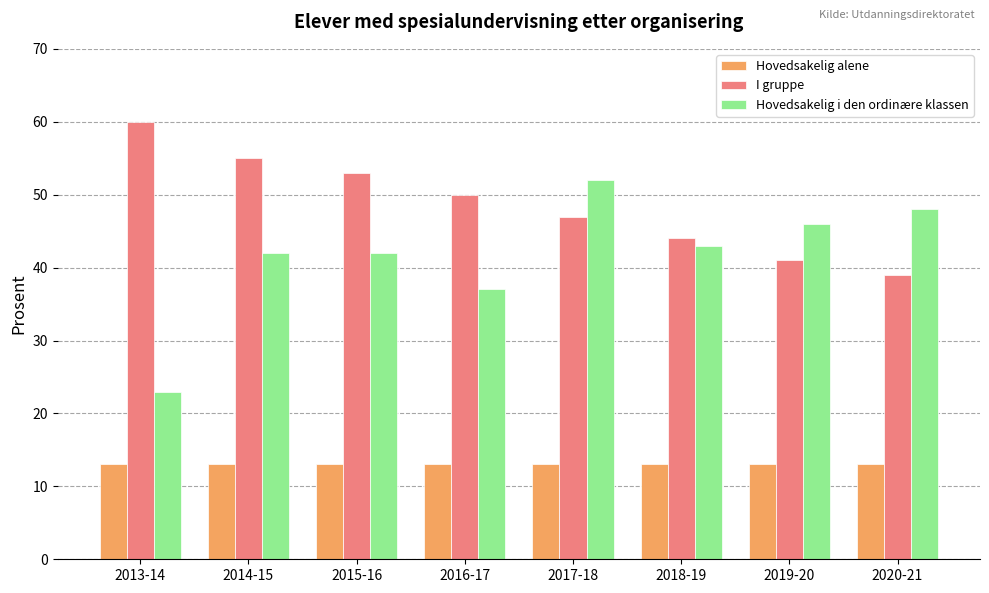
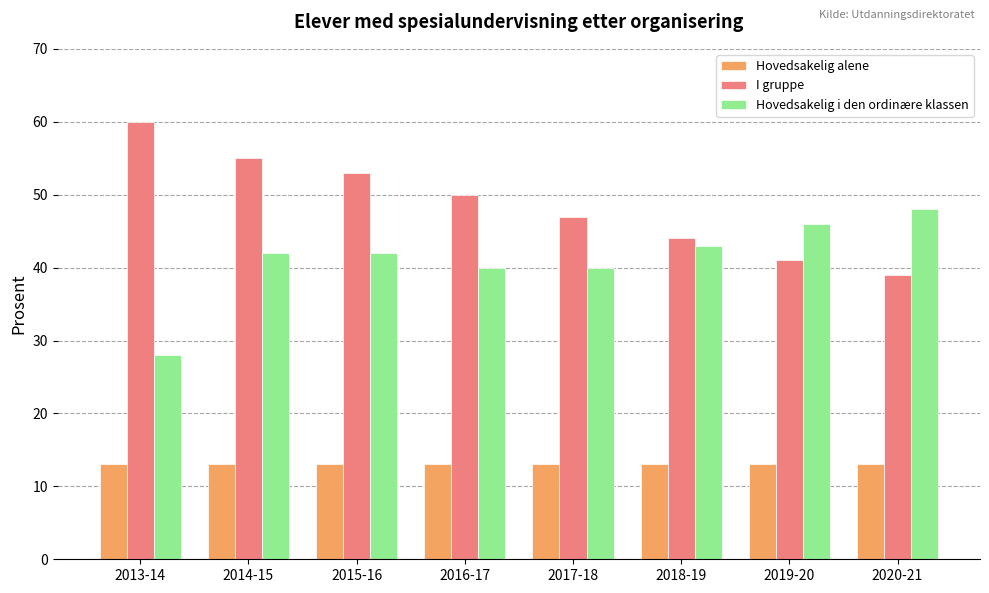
Hovedsakelig i den ordinære klassen, 2013-14: 23 -> 28
Hovedsakelig i den ordinære klassen, 2016-17: 37 -> 40
Hovedsakelig i den ordinære klassen, 2017-18: 52 -> 40
